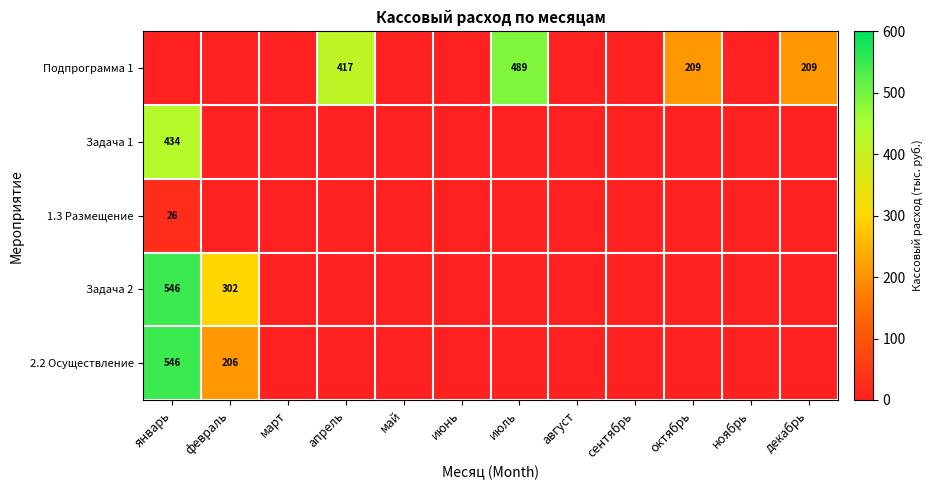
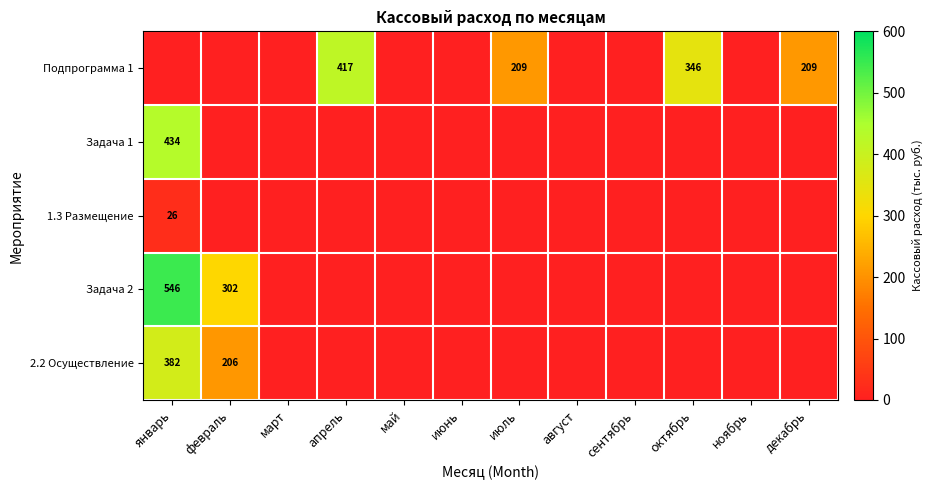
Подпрограмма 1, июль: 489 -> 209
Подпрограмма 1, октябрь: 209 -> 346
2.2 Осуществление, январь: 546 -> 382
